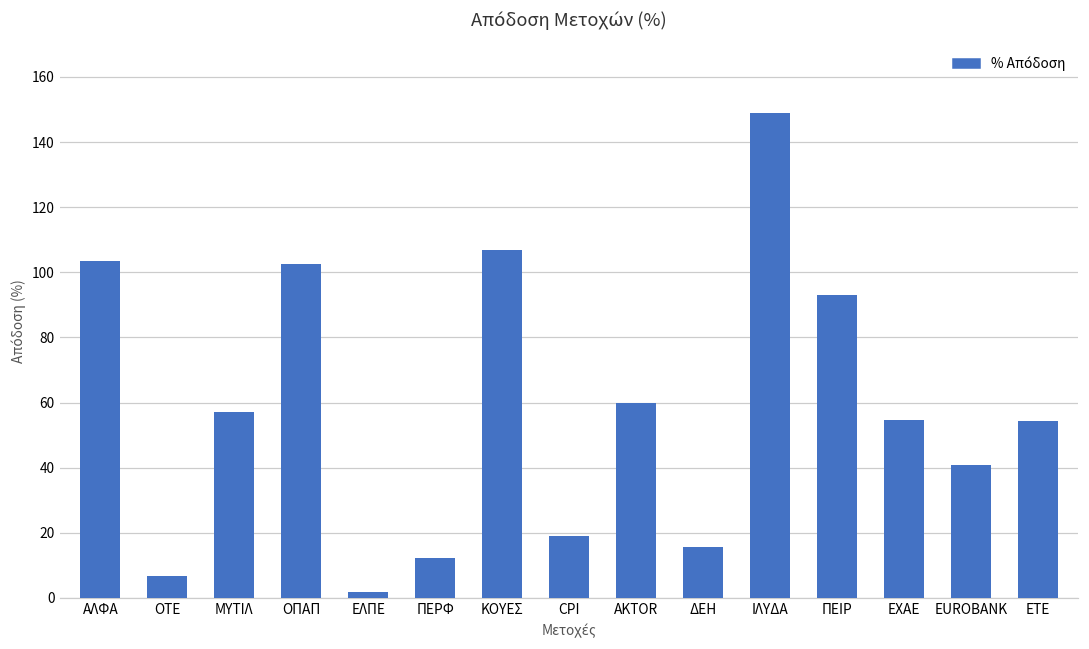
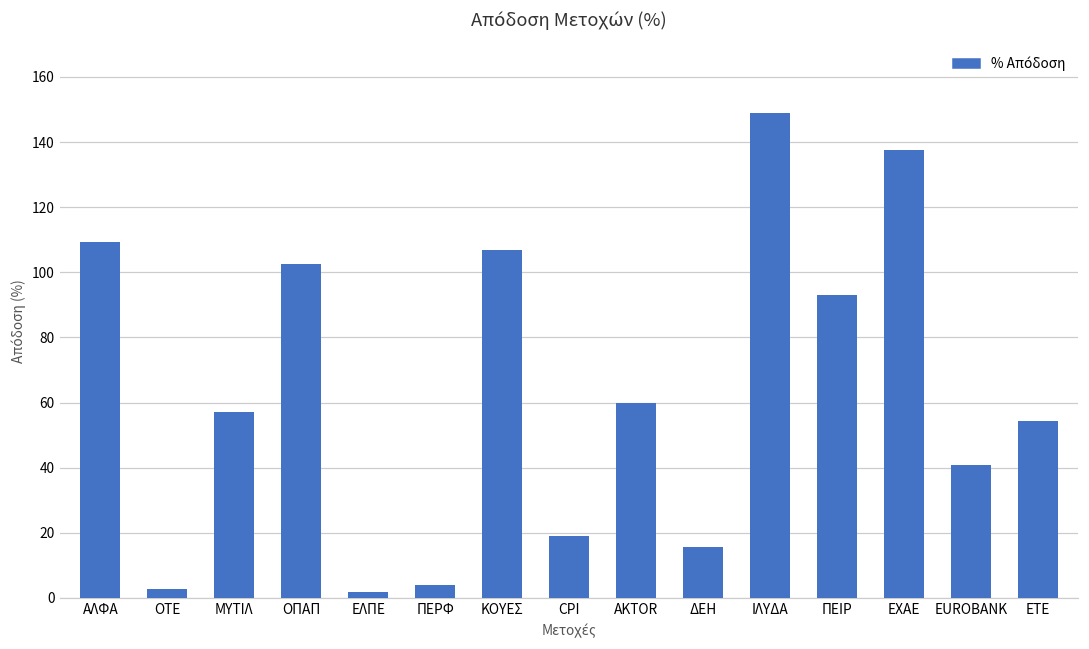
ΑΛΦΑ: 104 -> 109
ΟΤΕ: 7 -> 3
ΠΕΡΦ: 12 -> 4
ΕΧΑΕ: 55 -> 138
